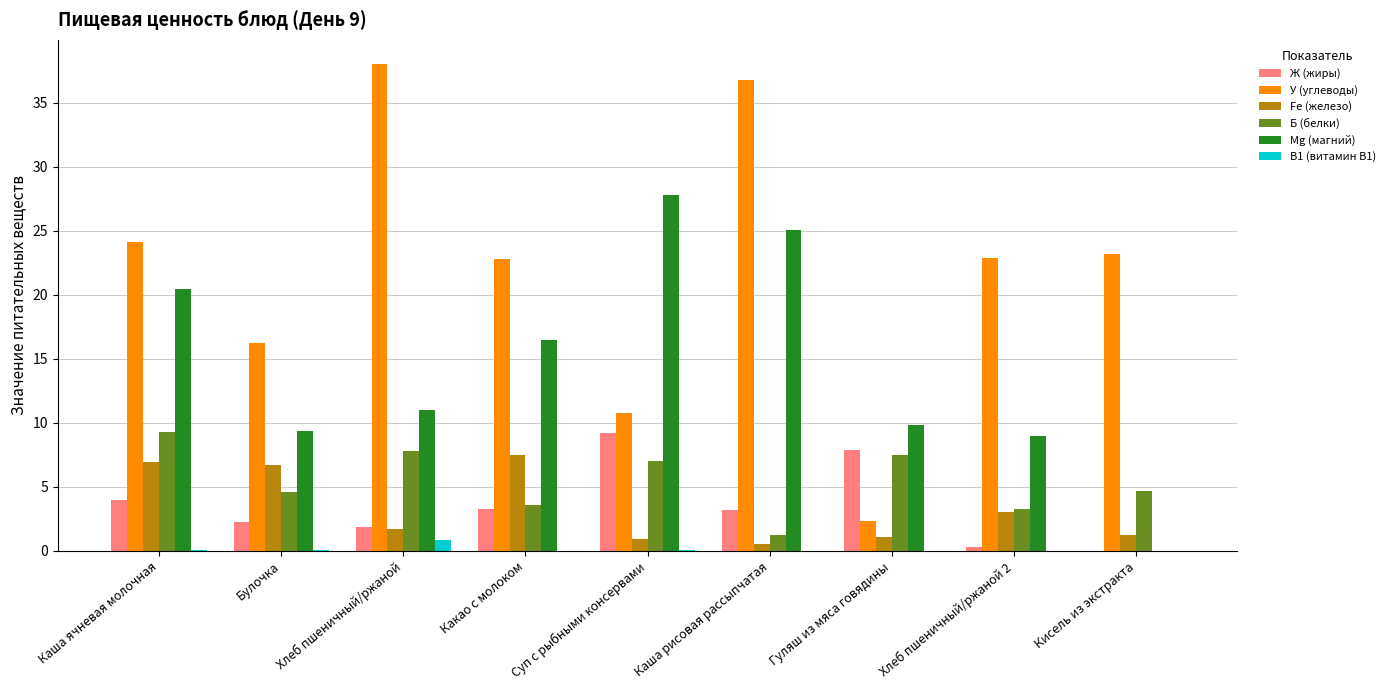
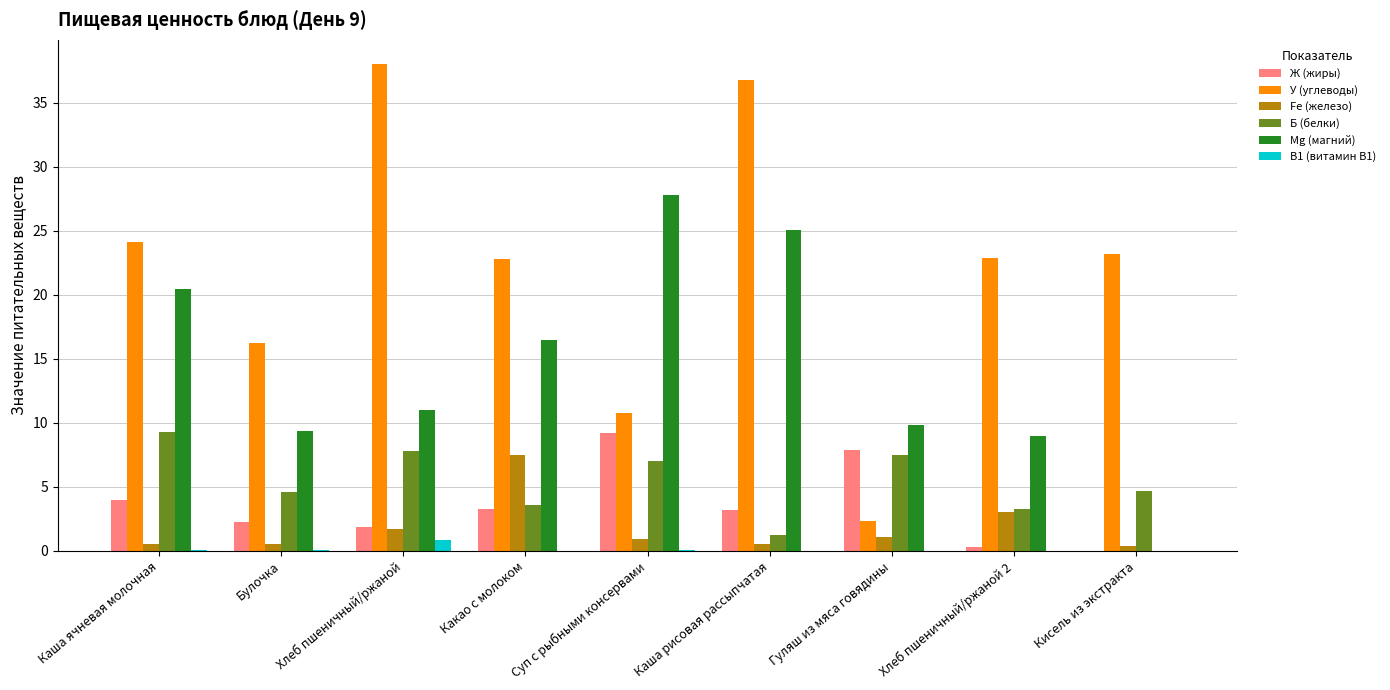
Fe (железо), Каша ячневая молочная: 7.0 -> 0.5
Fe (железо), Булочка: 6.7 -> 0.6
Fe (железо), Кисель из экстракта: 1.2 -> 0.4
